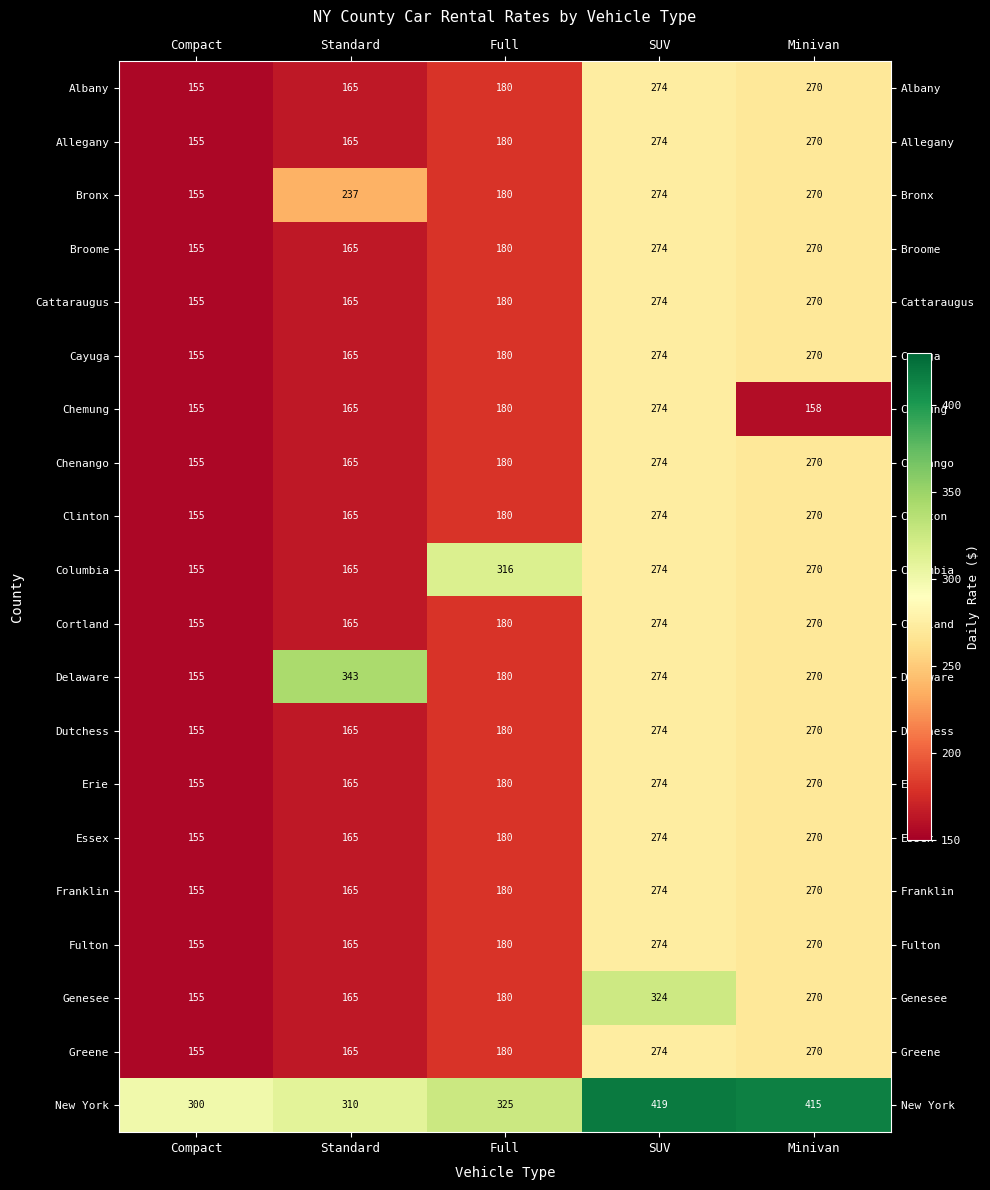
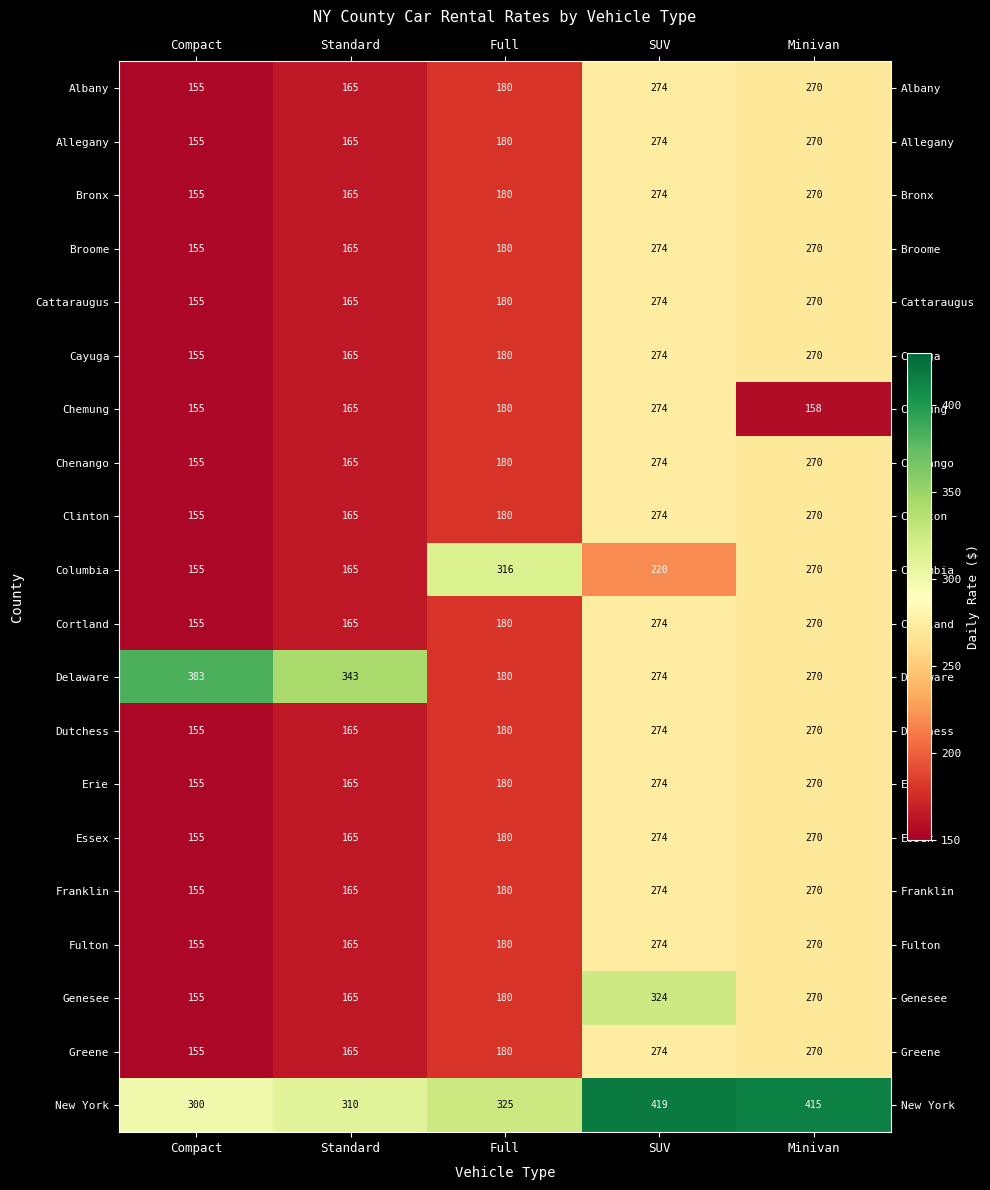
Bronx, Standard: 237 -> 165
Columbia, SUV: 274 -> 220
Delaware, Compact: 155 -> 383
